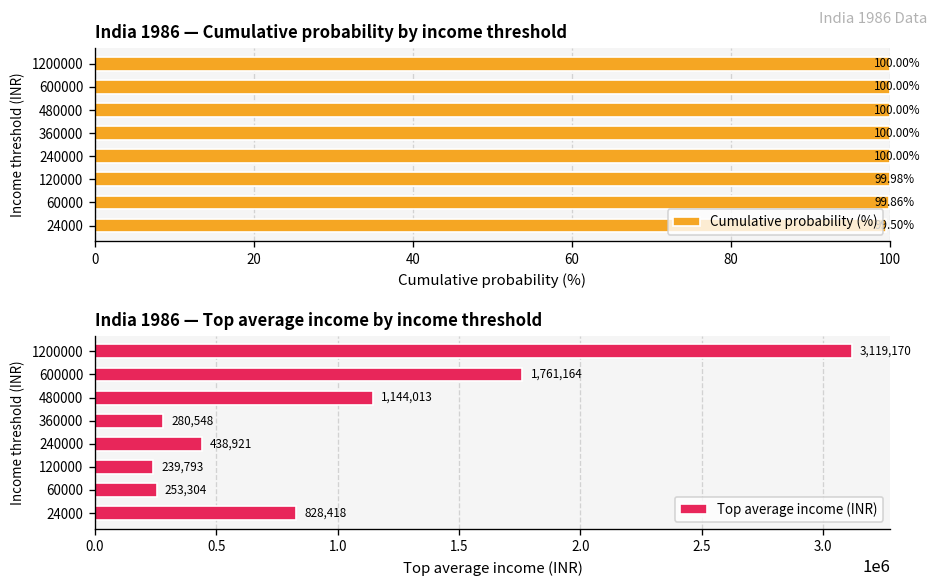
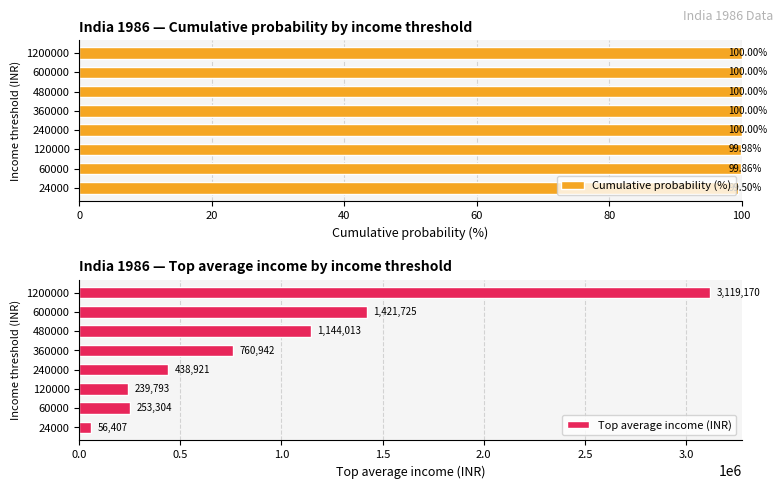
India 1986 — Top average income by income threshold, 600000: 1,761,164 -> 1,421,725
India 1986 — Top average income by income threshold, 360000: 280,548 -> 760,942
India 1986 — Top average income by income threshold, 24000: 828,418 -> 56,407
